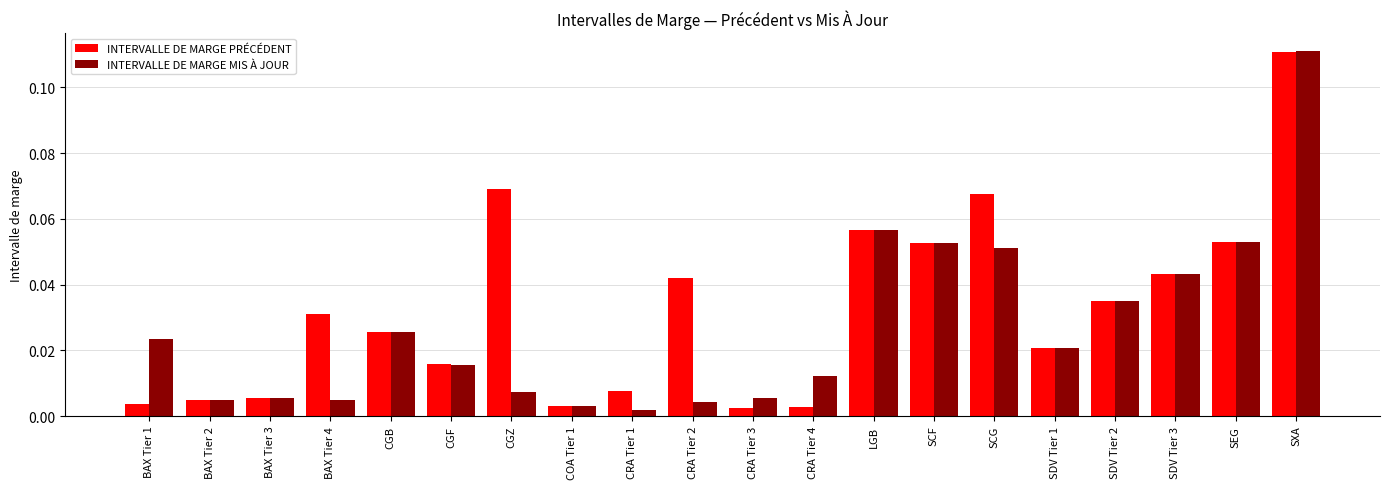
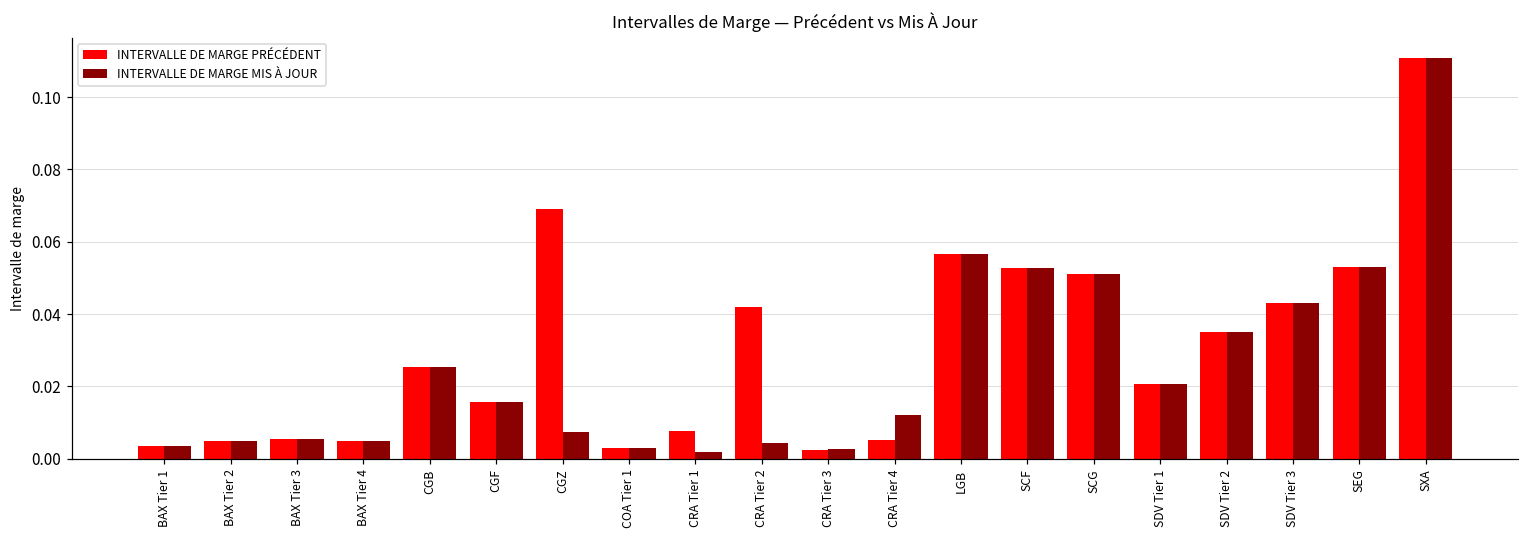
INTERVALLE DE MARGE MIS À JOUR, BAX Tier 1: 0.023 -> 0.004
INTERVALLE DE MARGE PRÉCÉDENT, BAX Tier 4: 0.031 -> 0.005
INTERVALLE DE MARGE MIS À JOUR, CRA Tier 3: 0.006 -> 0.003
INTERVALLE DE MARGE PRÉCÉDENT, CRA Tier 4: 0.003 -> 0.005
INTERVALLE DE MARGE PRÉCÉDENT, SCG: 0.067 -> 0.051
